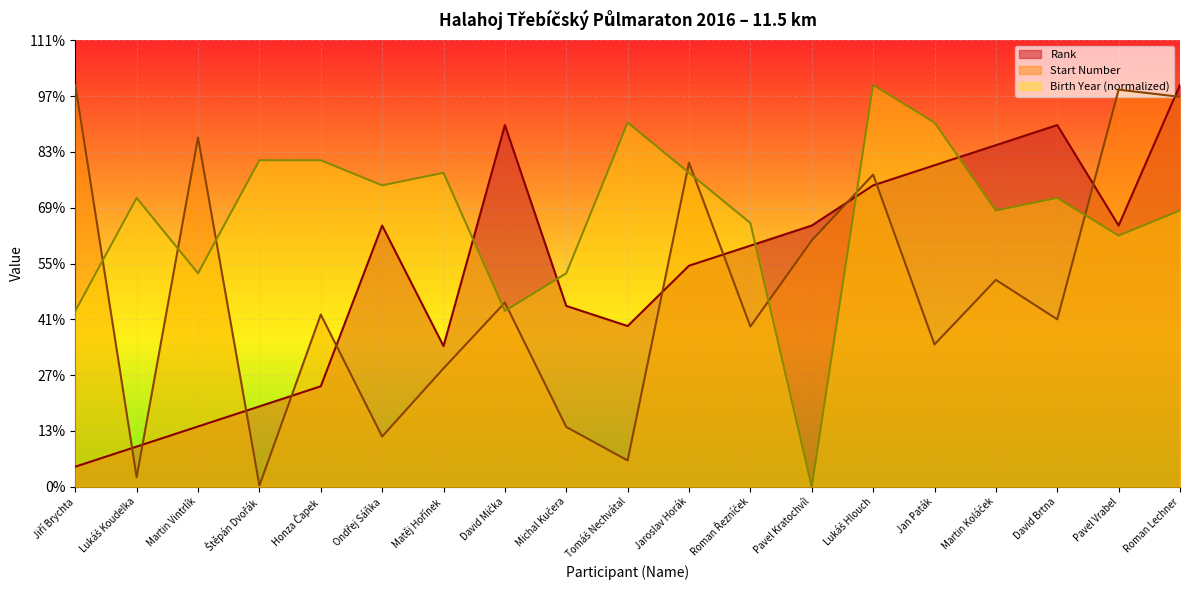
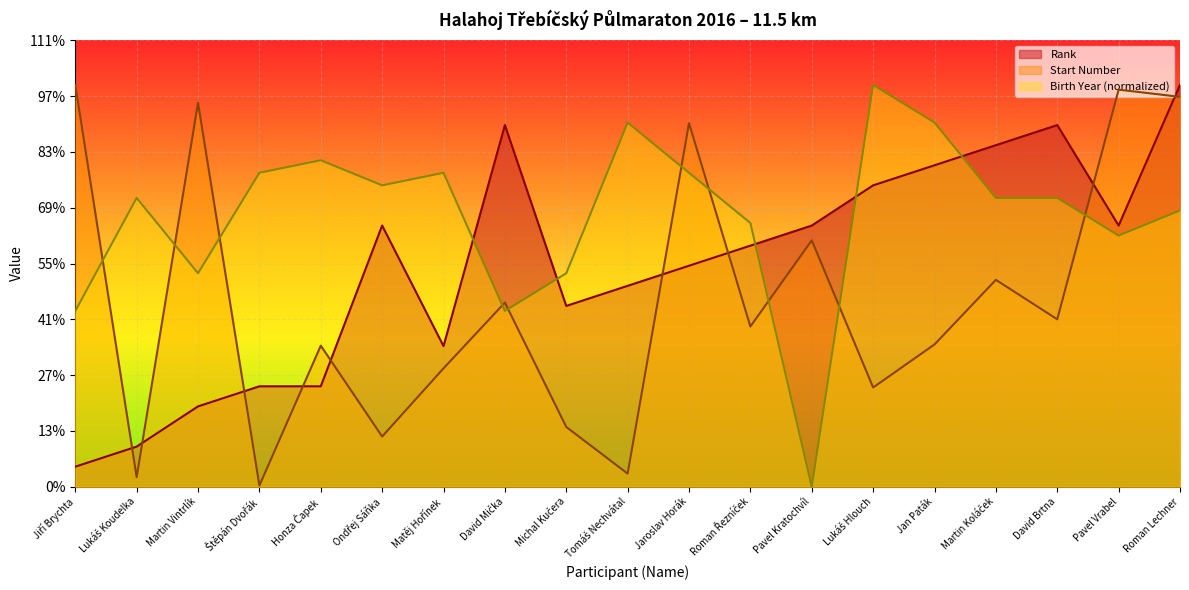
Rank, Martin Vintrlík: 15% -> 20%
Start Number, Martin Vintrlík: 87% -> 95%
Rank, Štěpán Dvořák: 20% -> 25%
Birth Year (normalized), Štěpán Dvořák: 81% -> 78%
Start Number, Honza Čapek: 43% -> 35%
Rank, Tomáš Nechvátal: 40% -> 50%
Start Number, Tomáš Nechvátal: 7% -> 3%
Start Number, Jaroslav Horák: 81% -> 90%
Start Number, Lukáš Hlouch: 78% -> 25%
Birth Year (normalized), Martin Koláček: 69% -> 72%
